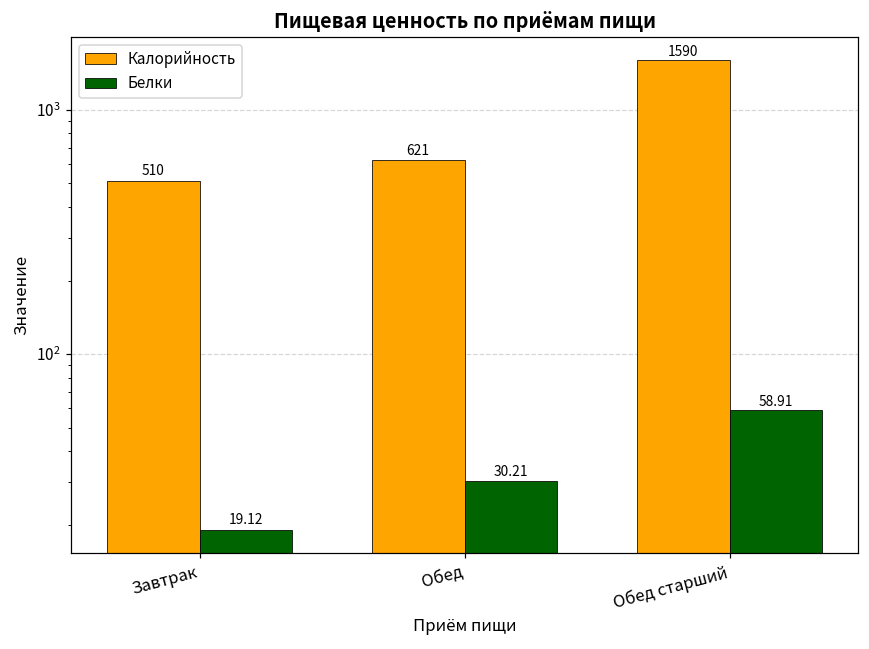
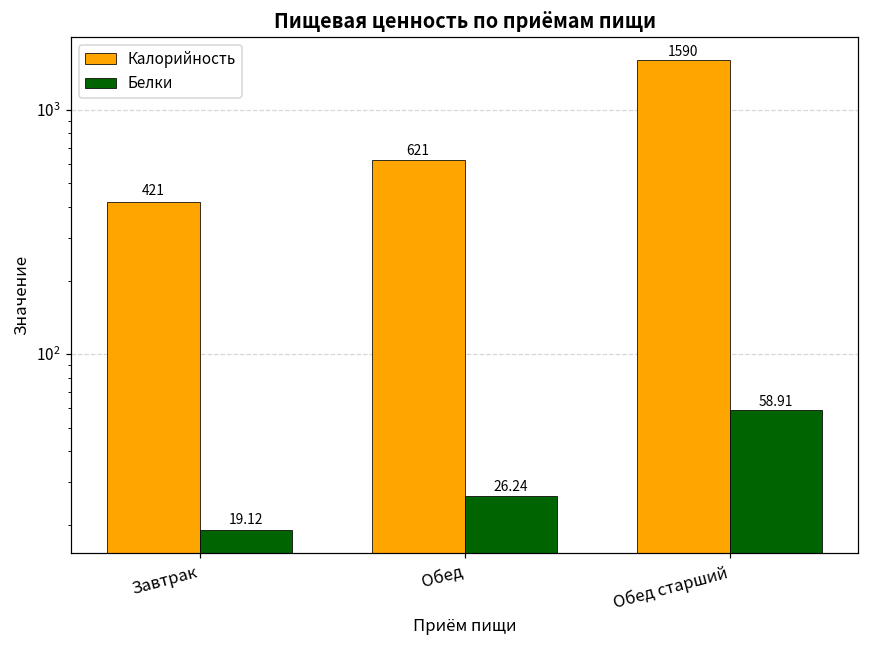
Калорийность, Завтрак: 510 -> 421
Белки, Обед: 30.21 -> 26.24
